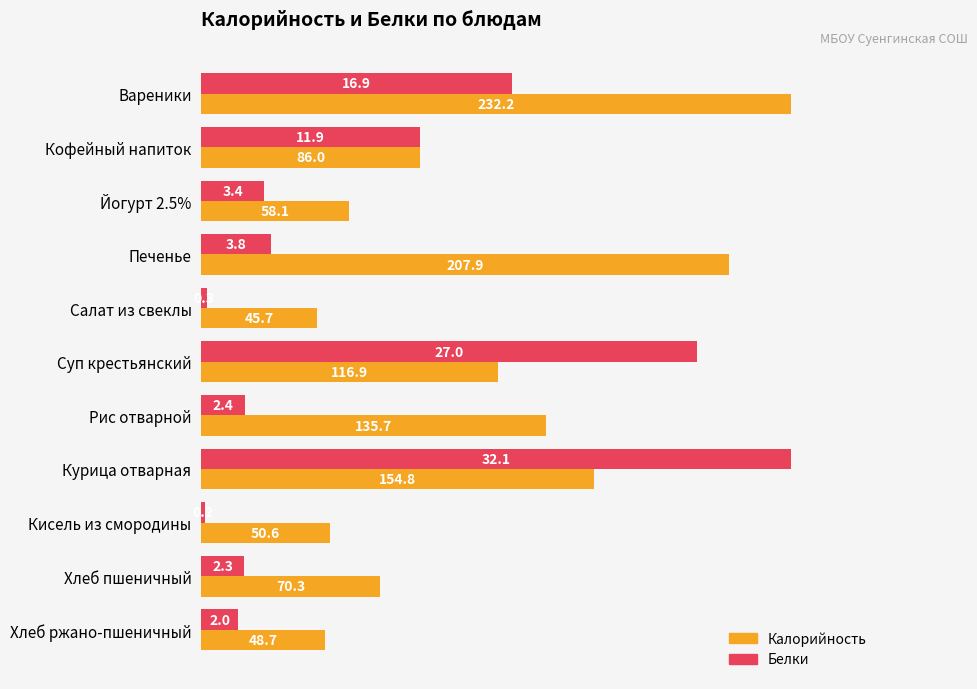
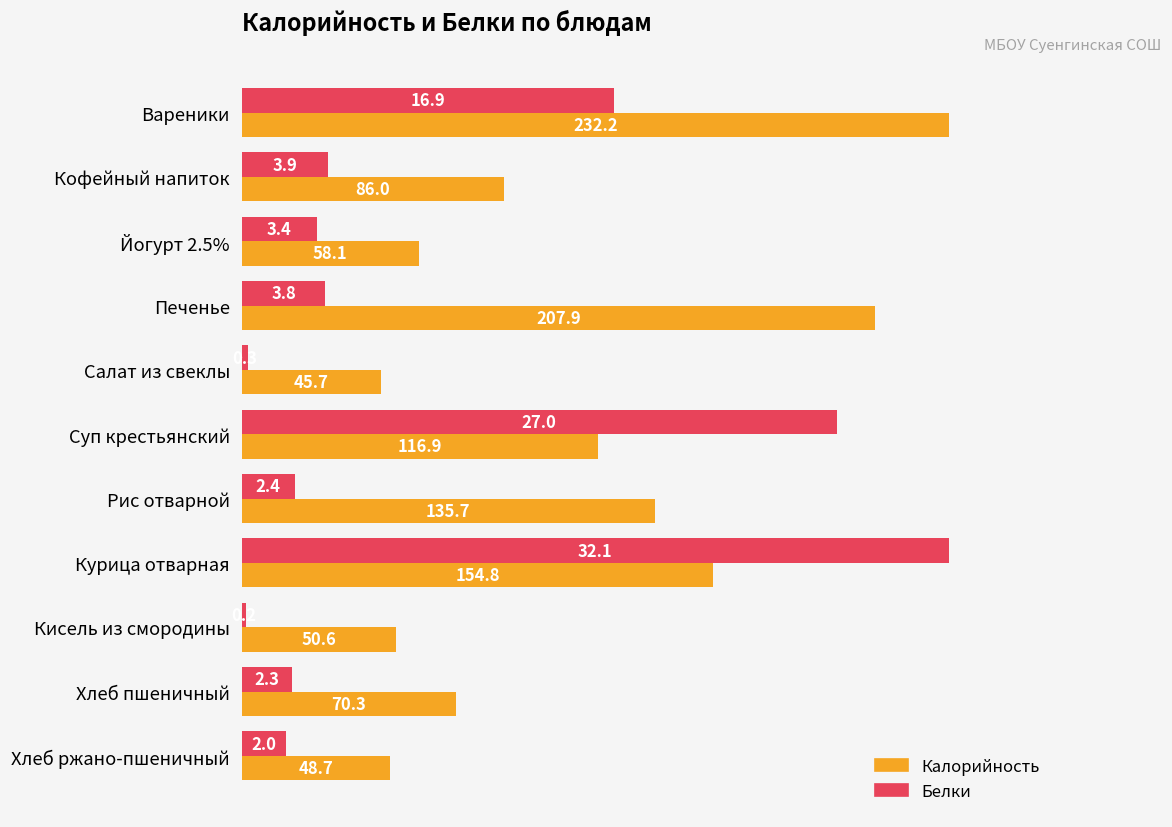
Белки, Кофейный напиток: 11.9 -> 3.9
